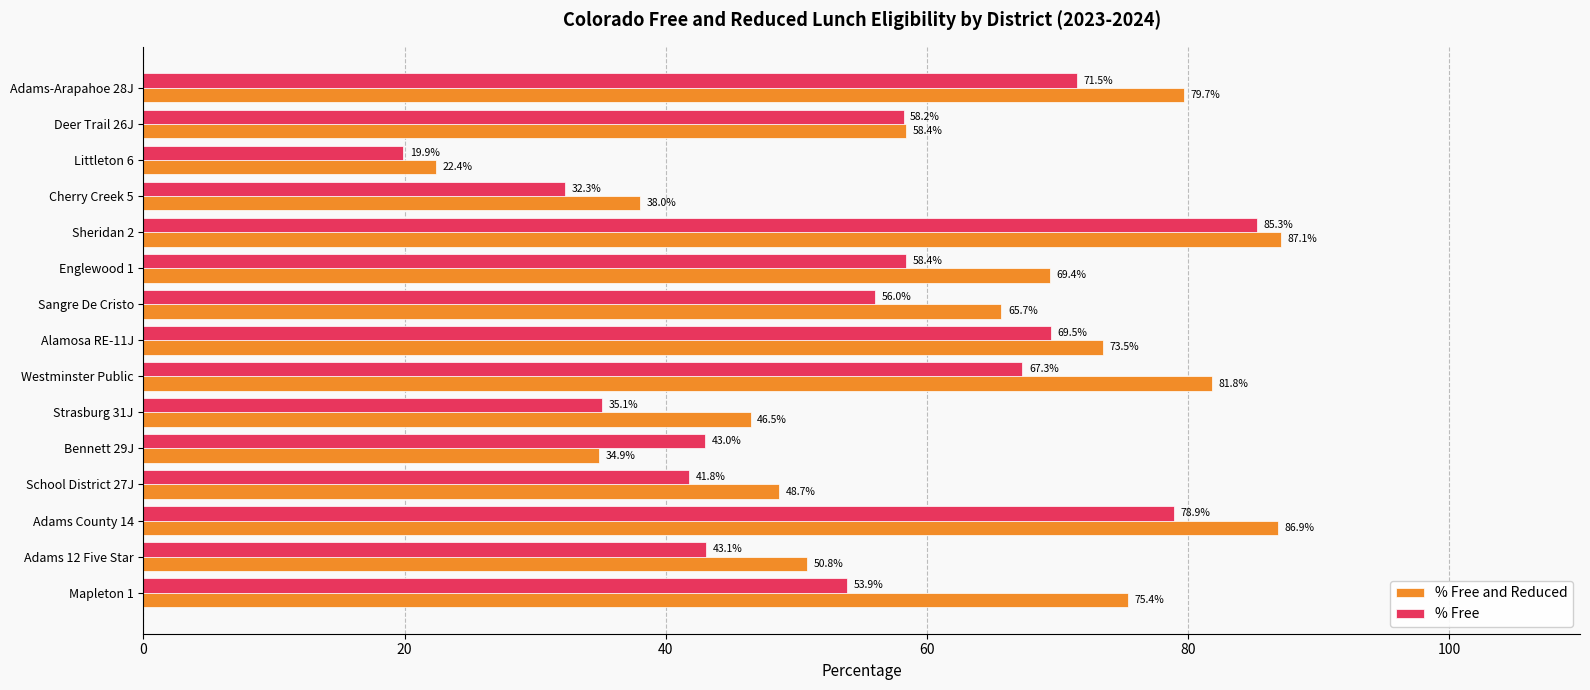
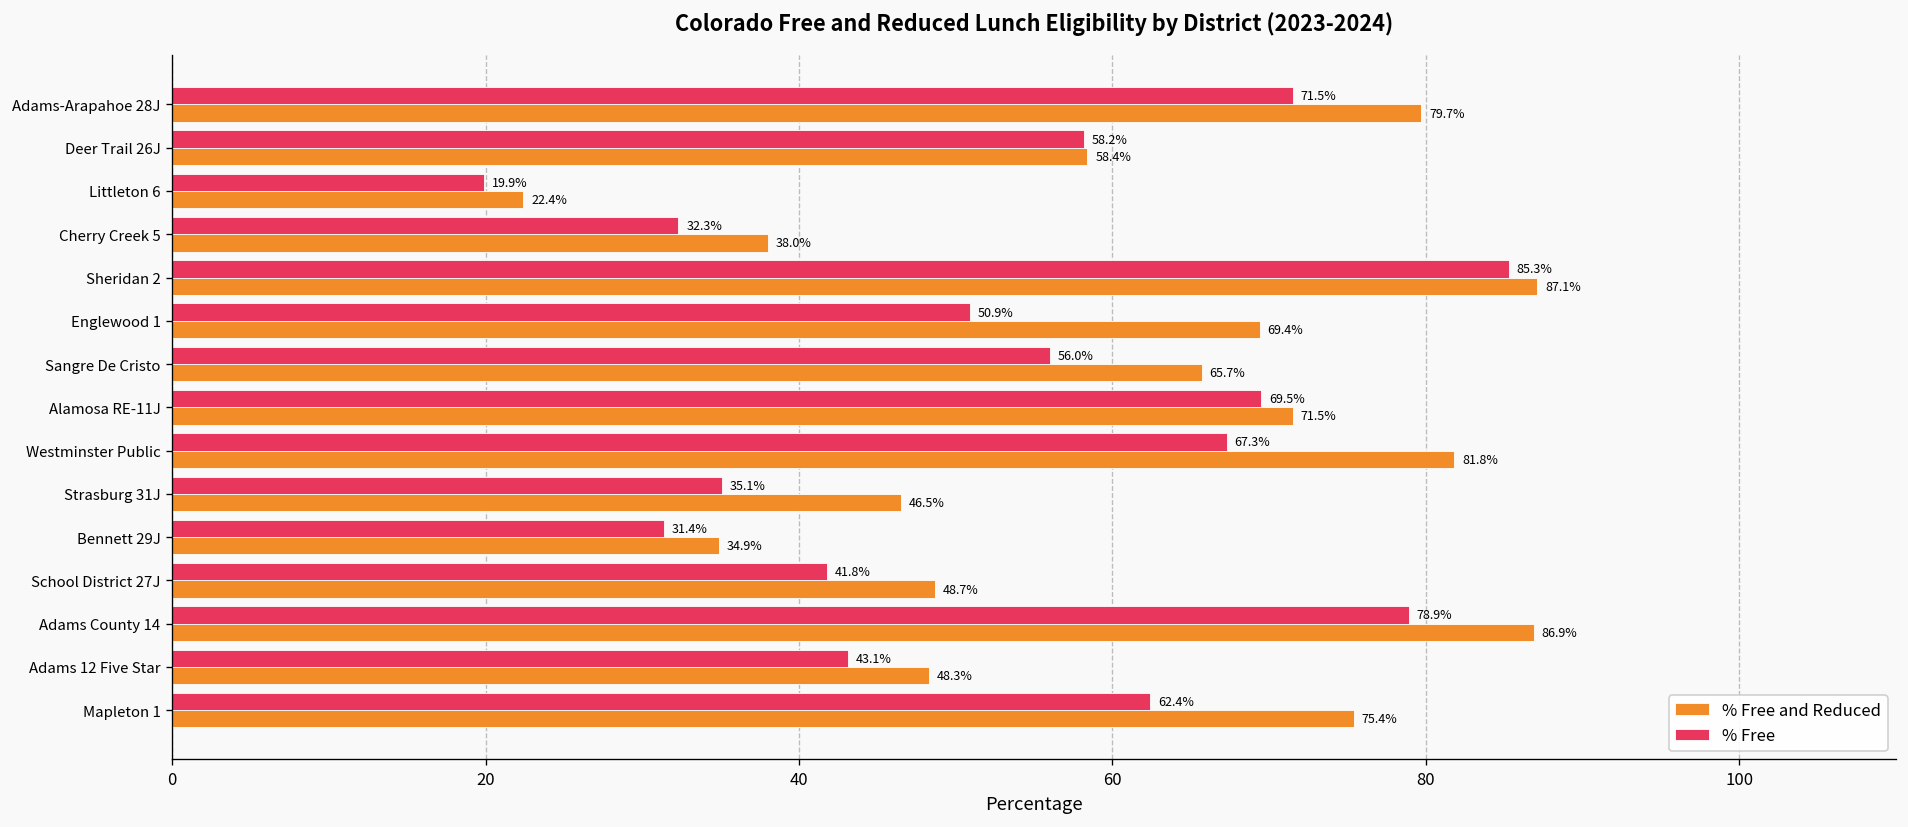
% Free, Englewood 1: 58.4% -> 50.9%
% Free and Reduced, Alamosa RE-11J: 73.5% -> 71.5%
% Free, Bennett 29J: 43.0% -> 31.4%
% Free and Reduced, Adams 12 Five Star: 50.8% -> 48.3%
% Free, Mapleton 1: 53.9% -> 62.4%
